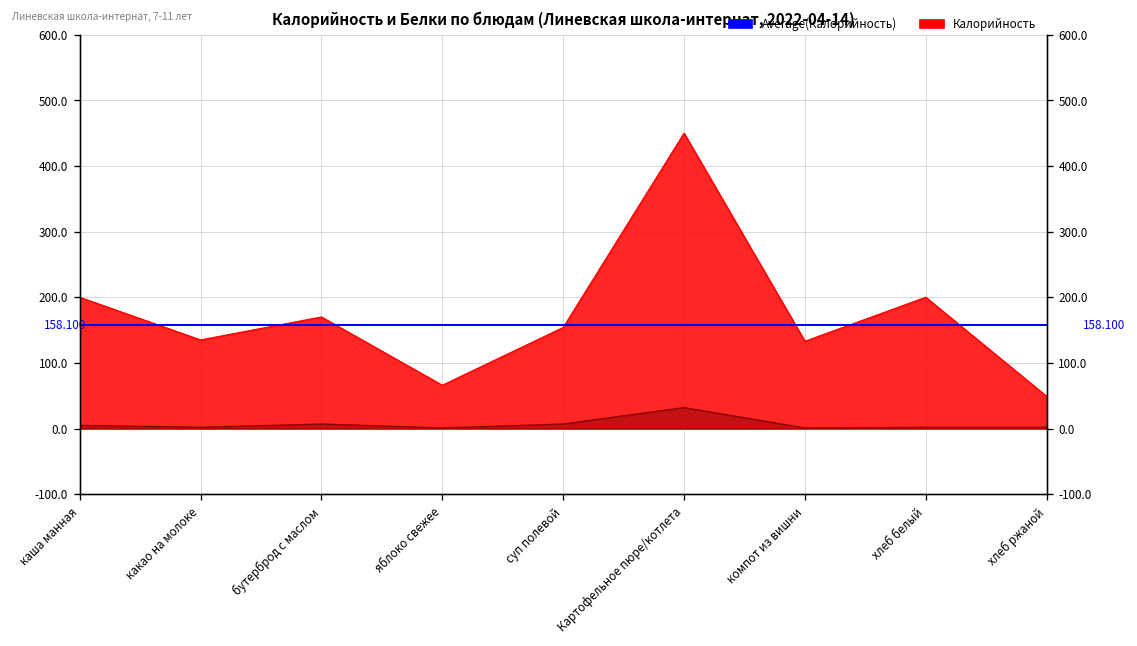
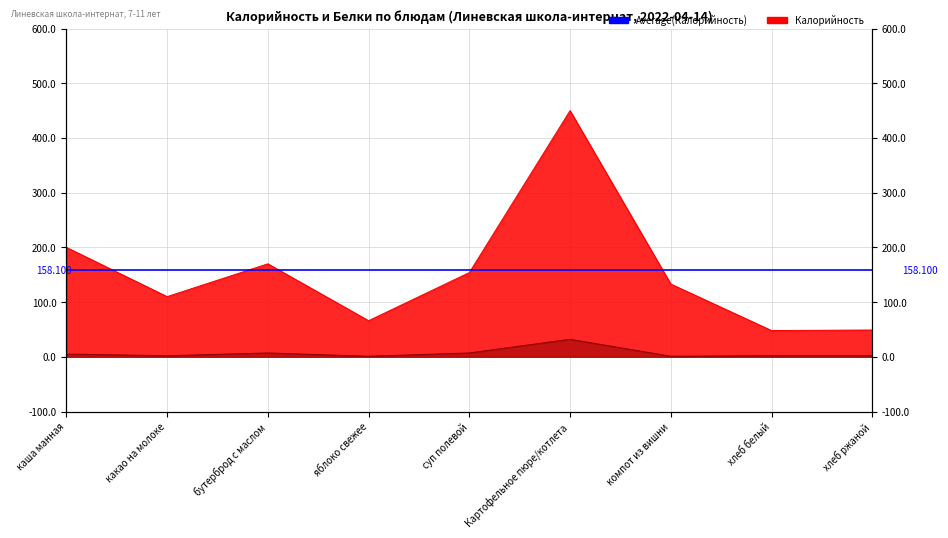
Калорийность, какао на молоке: 140 -> 110
Калорийность, хлеб белый: 200 -> 50
